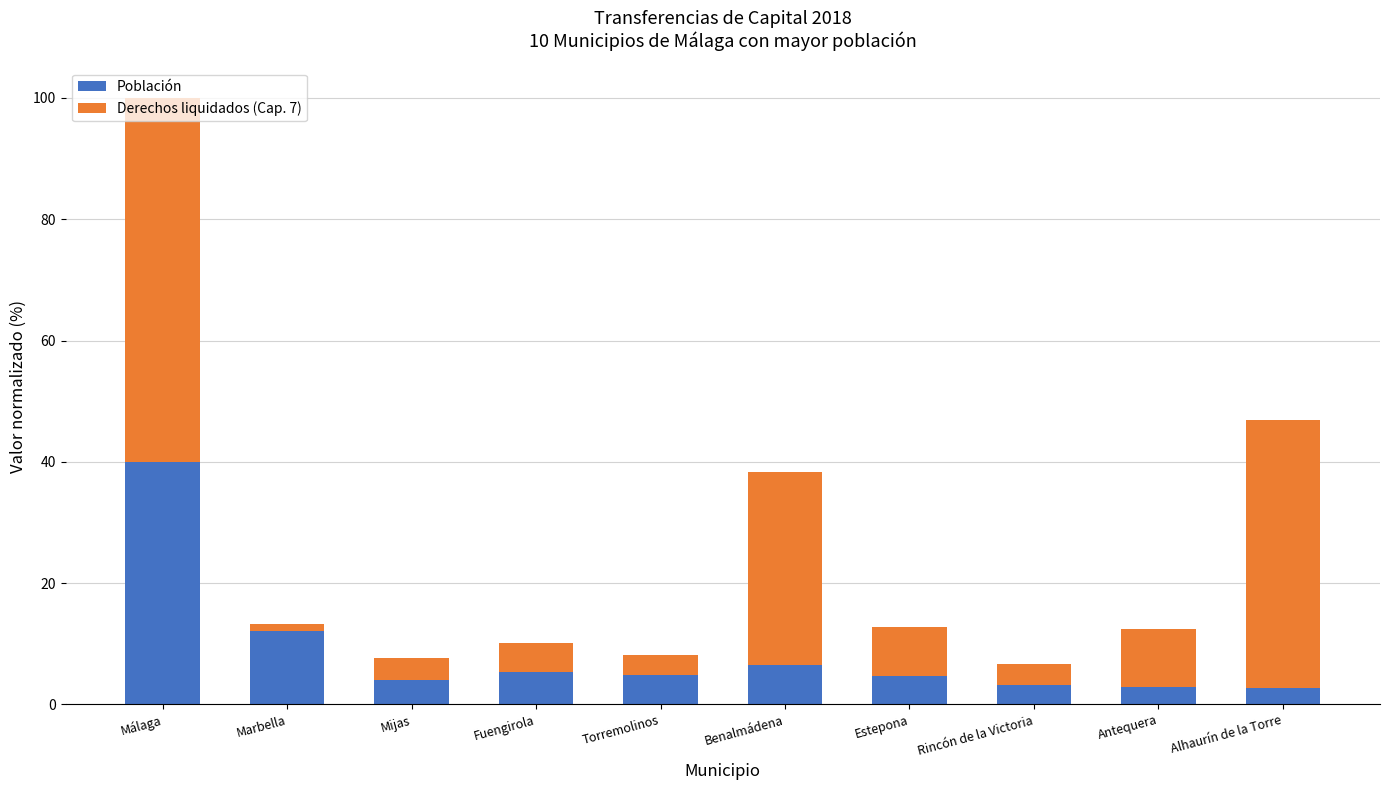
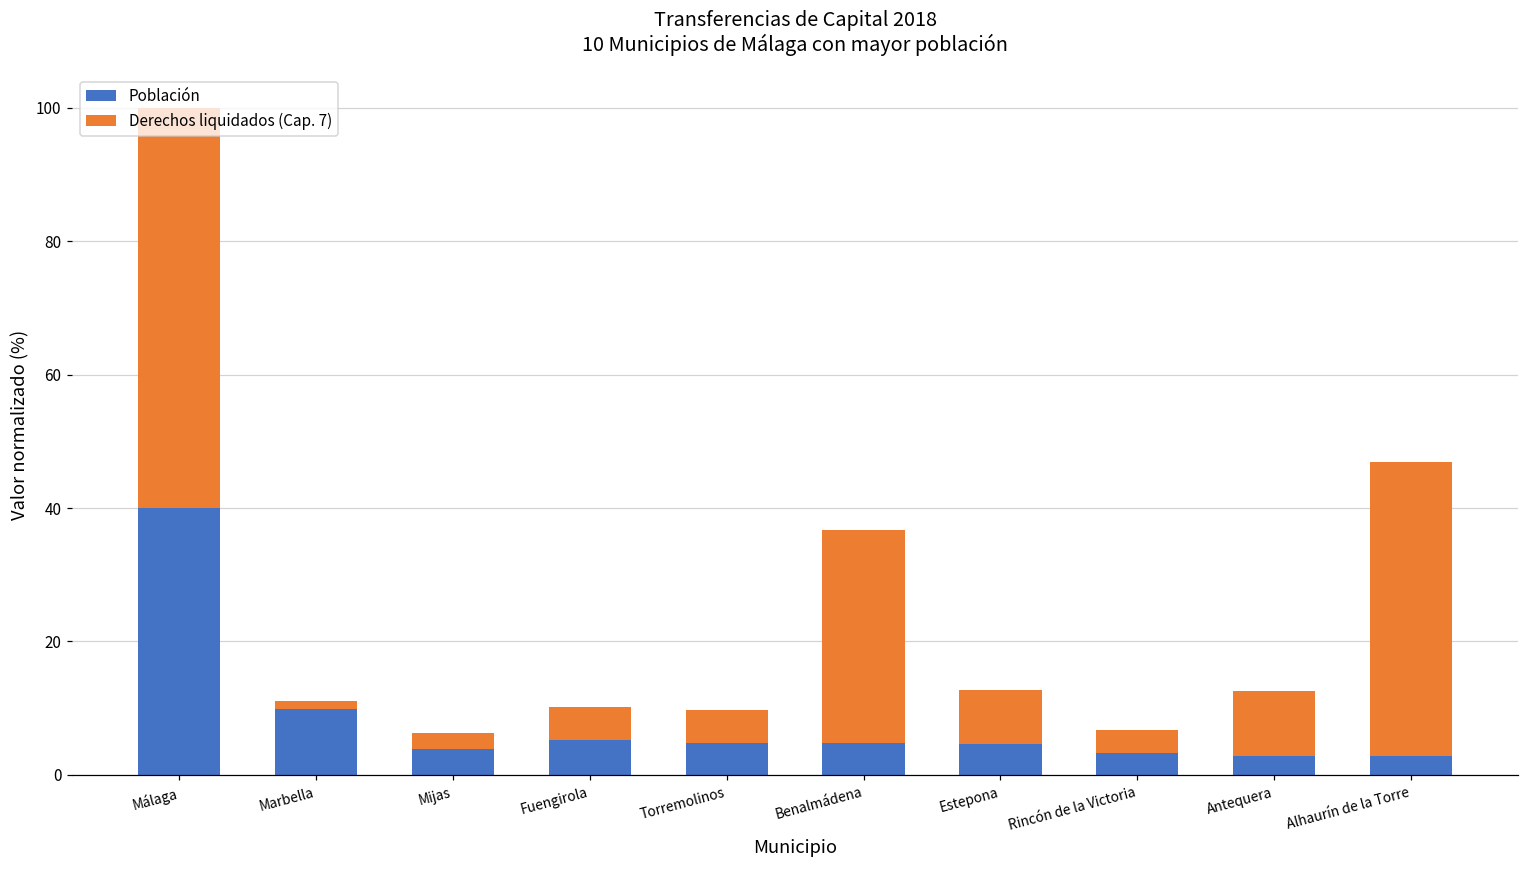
Población, Marbella: 12 -> 10
Derechos liquidados (Cap. 7), Mijas: 4 -> 2
Derechos liquidados (Cap. 7), Torremolinos: 3 -> 5
Población, Benalmádena: 6 -> 5
